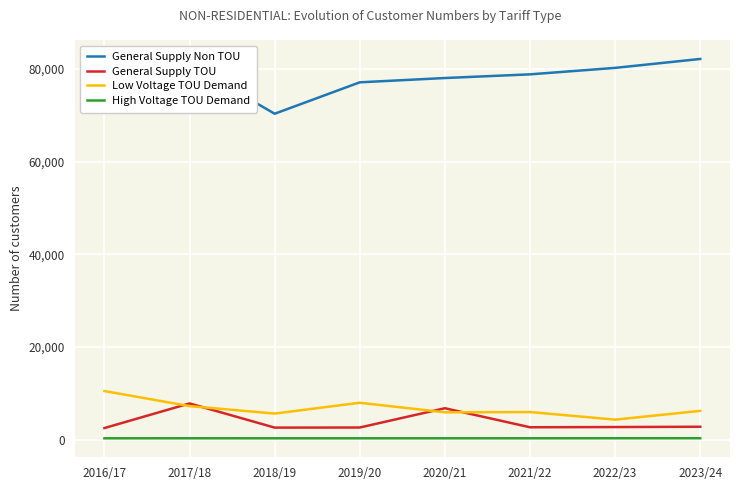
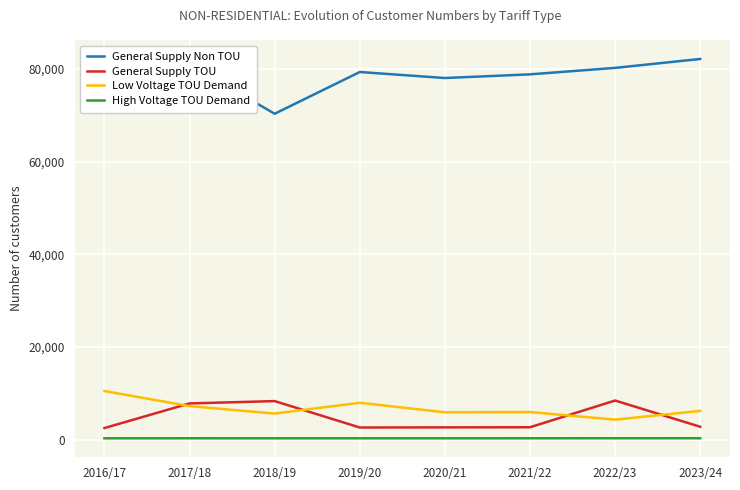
General Supply TOU, 2018/19: 3,000 -> 8,000
General Supply Non TOU, 2019/20: 77,000 -> 79,000
General Supply TOU, 2020/21: 7,000 -> 3,000
General Supply TOU, 2022/23: 3,000 -> 8,000
